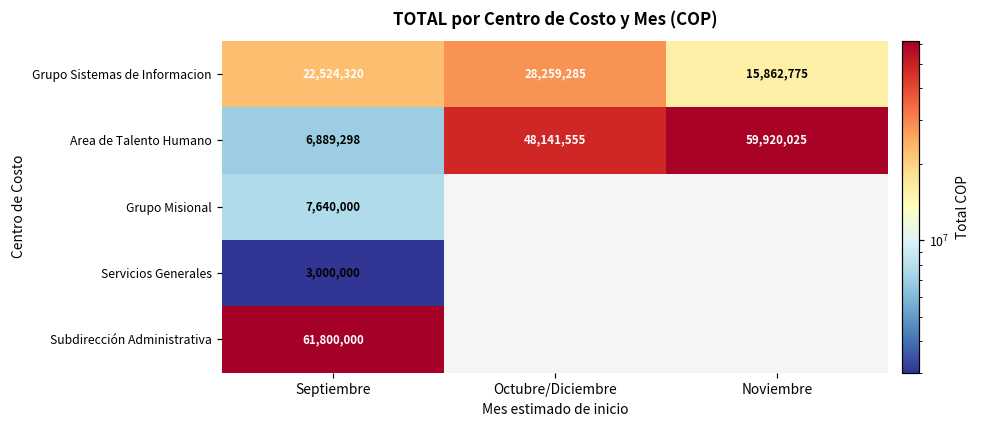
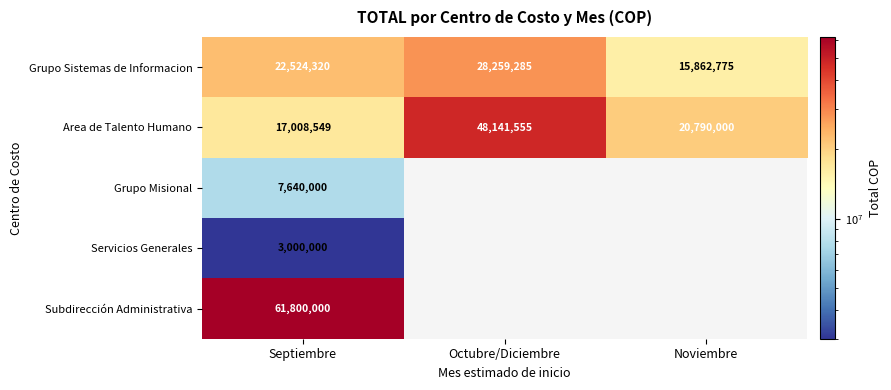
Area de Talento Humano, Septiembre: 6,889,298 -> 17,008,549
Area de Talento Humano, Noviembre: 59,920,025 -> 20,790,000
